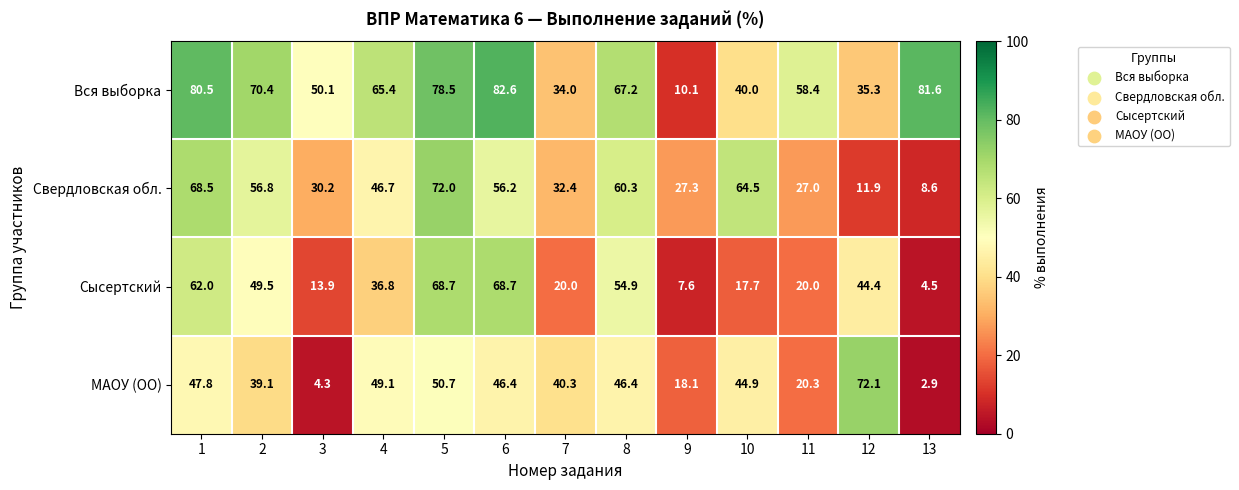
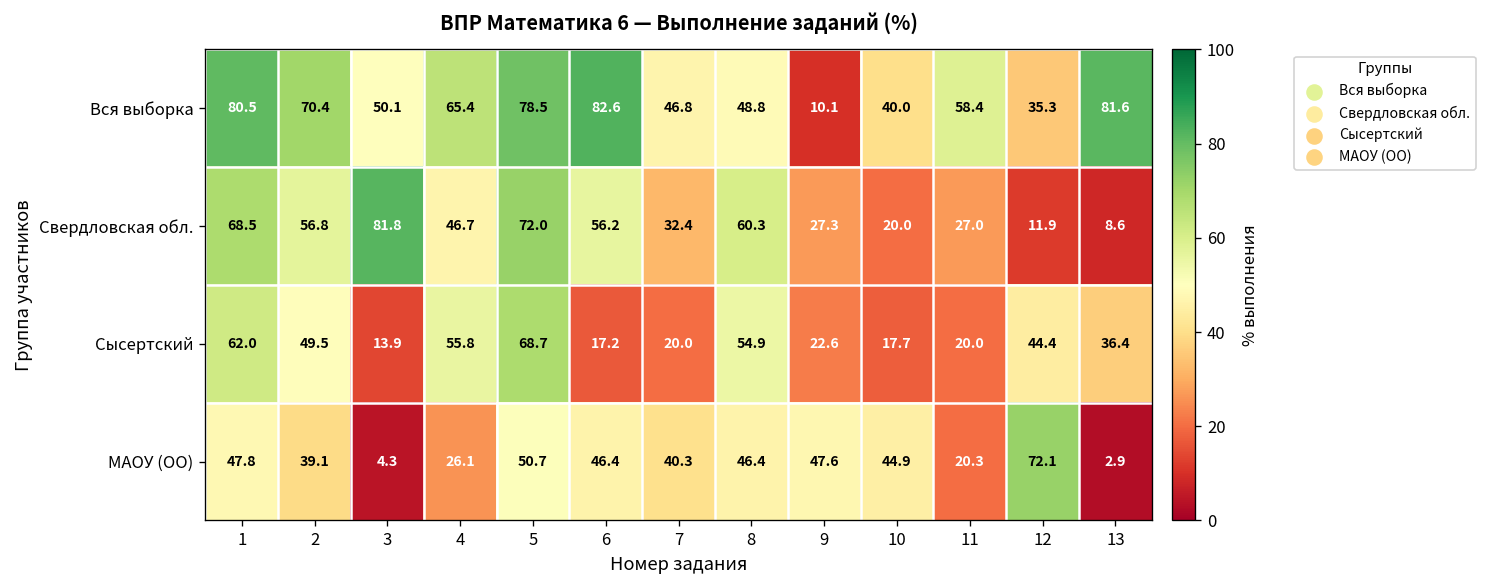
Вся выборка, 7: 34.0 -> 46.8
Вся выборка, 8: 67.2 -> 48.8
Свердловская обл., 3: 30.2 -> 81.8
Свердловская обл., 10: 64.5 -> 20.0
Сысертский, 4: 36.8 -> 55.8
Сысертский, 6: 68.7 -> 17.2
Сысертский, 9: 7.6 -> 22.6
Сысертский, 13: 4.5 -> 36.4
МАОУ (ОО), 4: 49.1 -> 26.1
МАОУ (ОО), 9: 18.1 -> 47.6
